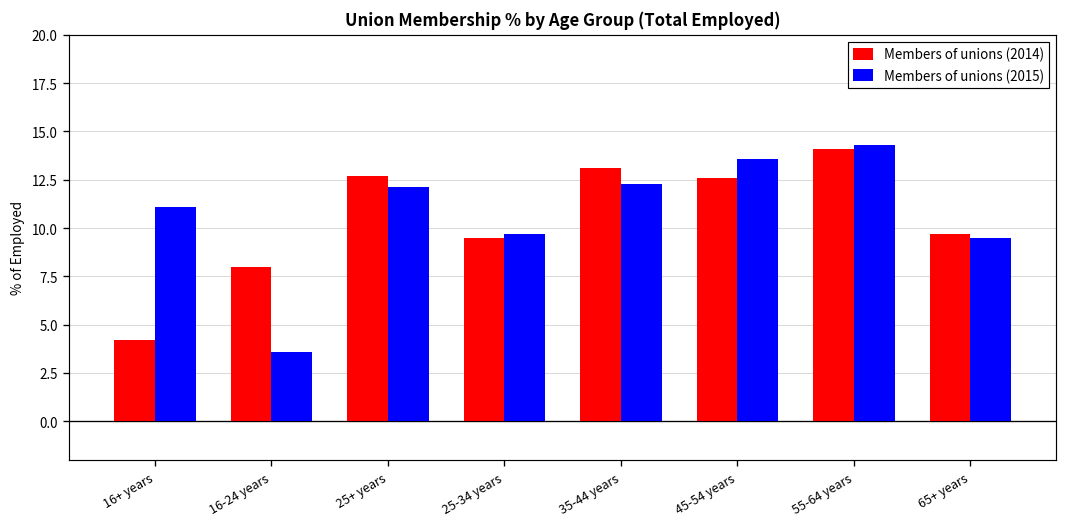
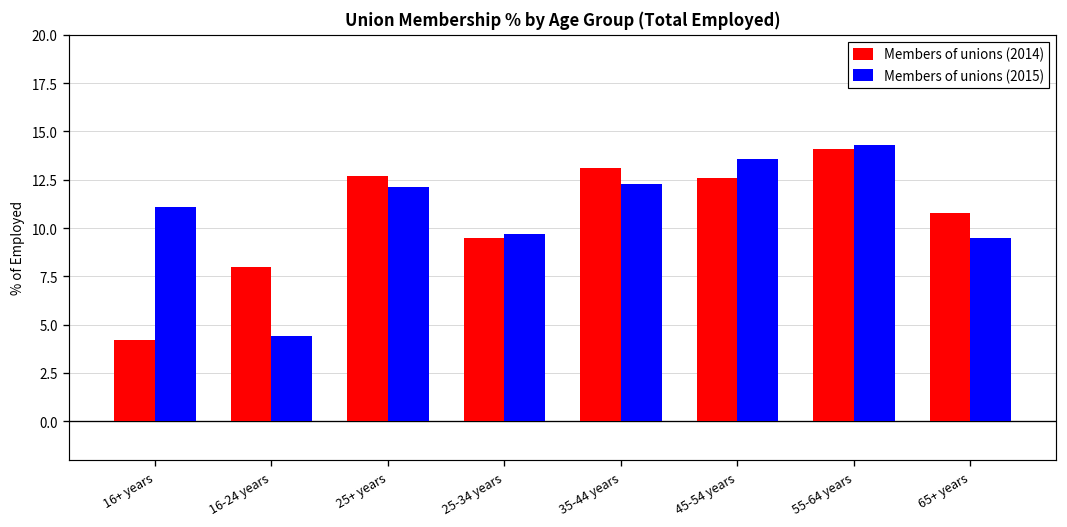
Members of unions (2015), 16-24 years: 3.6 -> 4.4
Members of unions (2014), 65+ years: 9.7 -> 10.8
